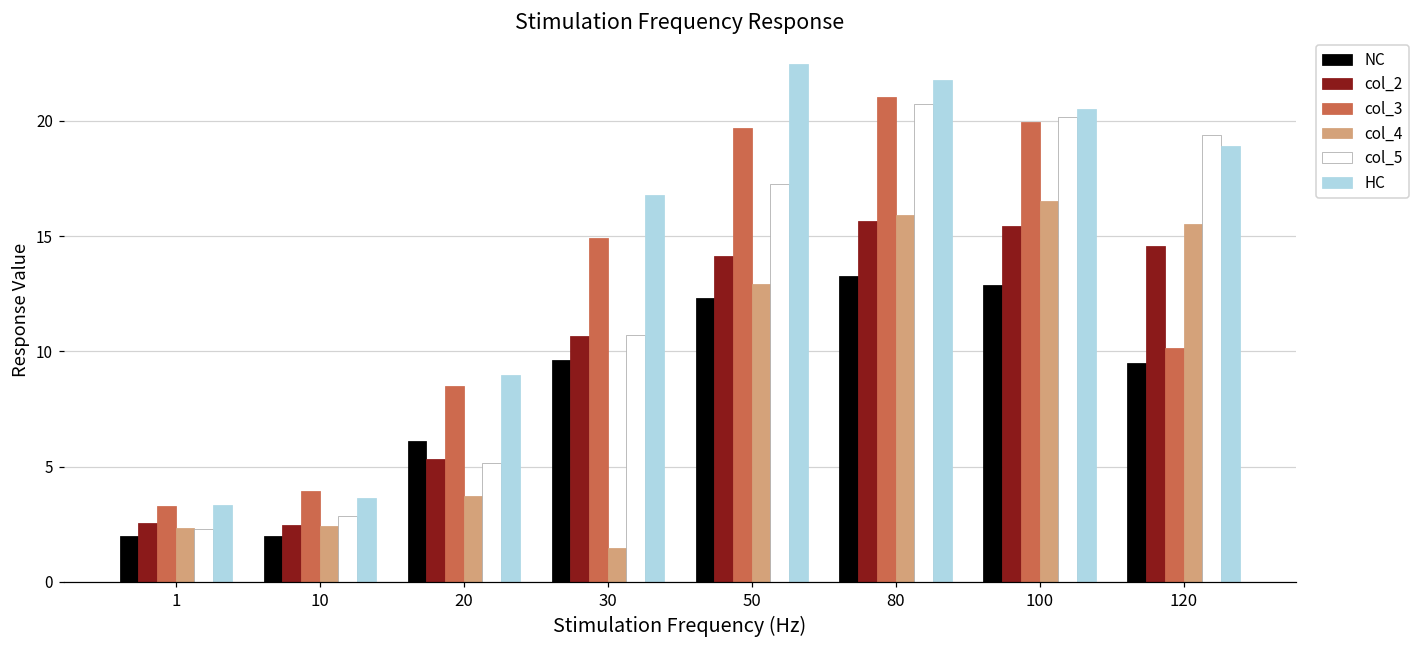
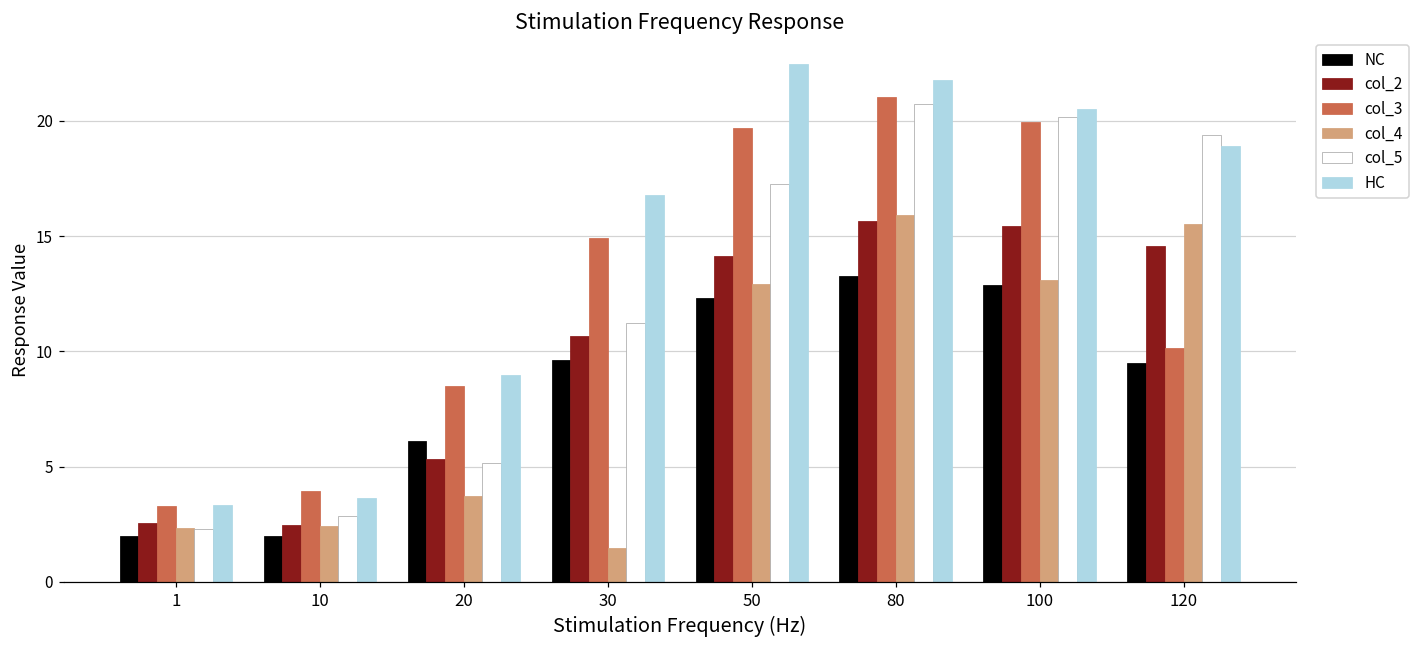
col_5, 30: 10.7 -> 11.2
col_4, 100: 16.5 -> 13.1
